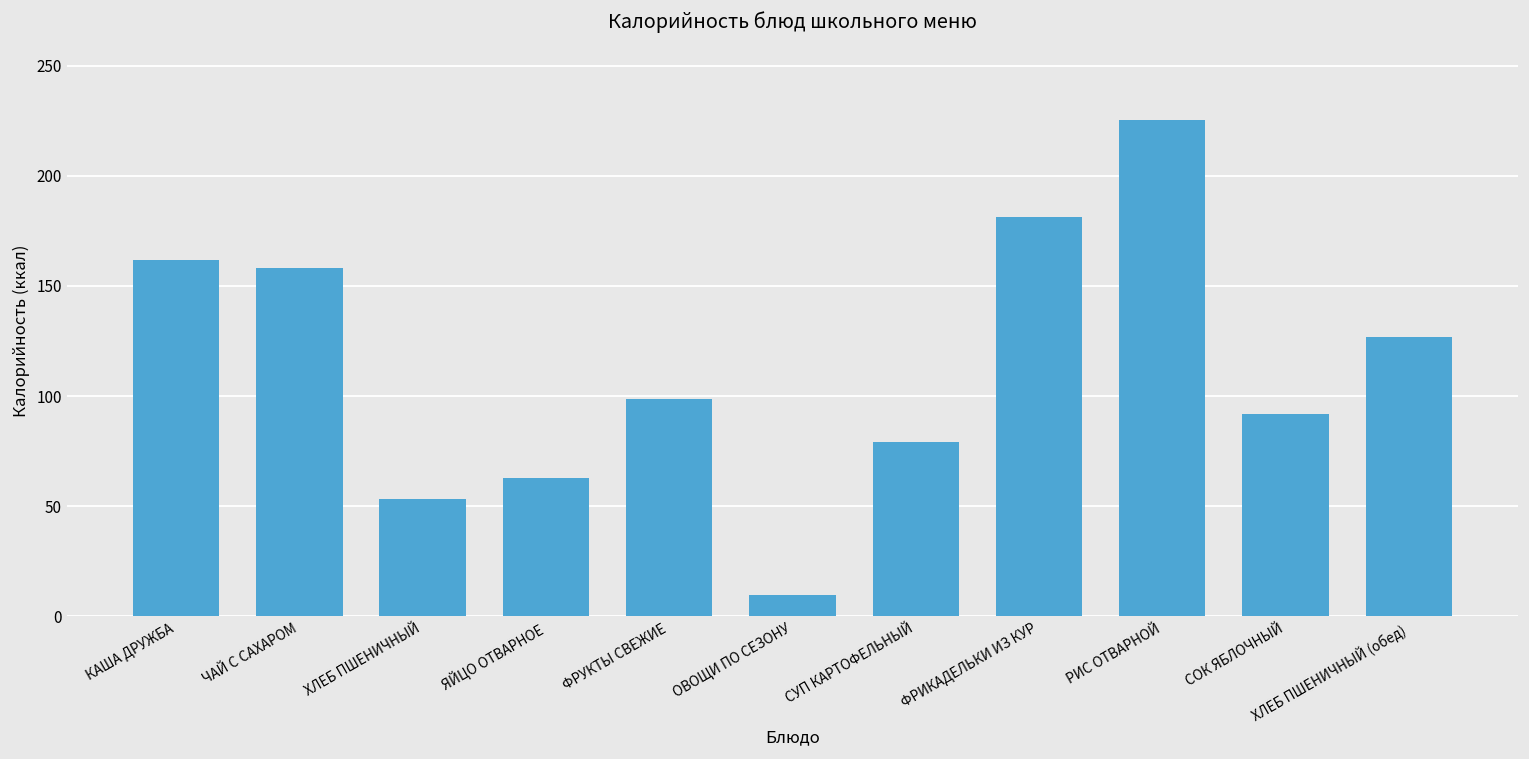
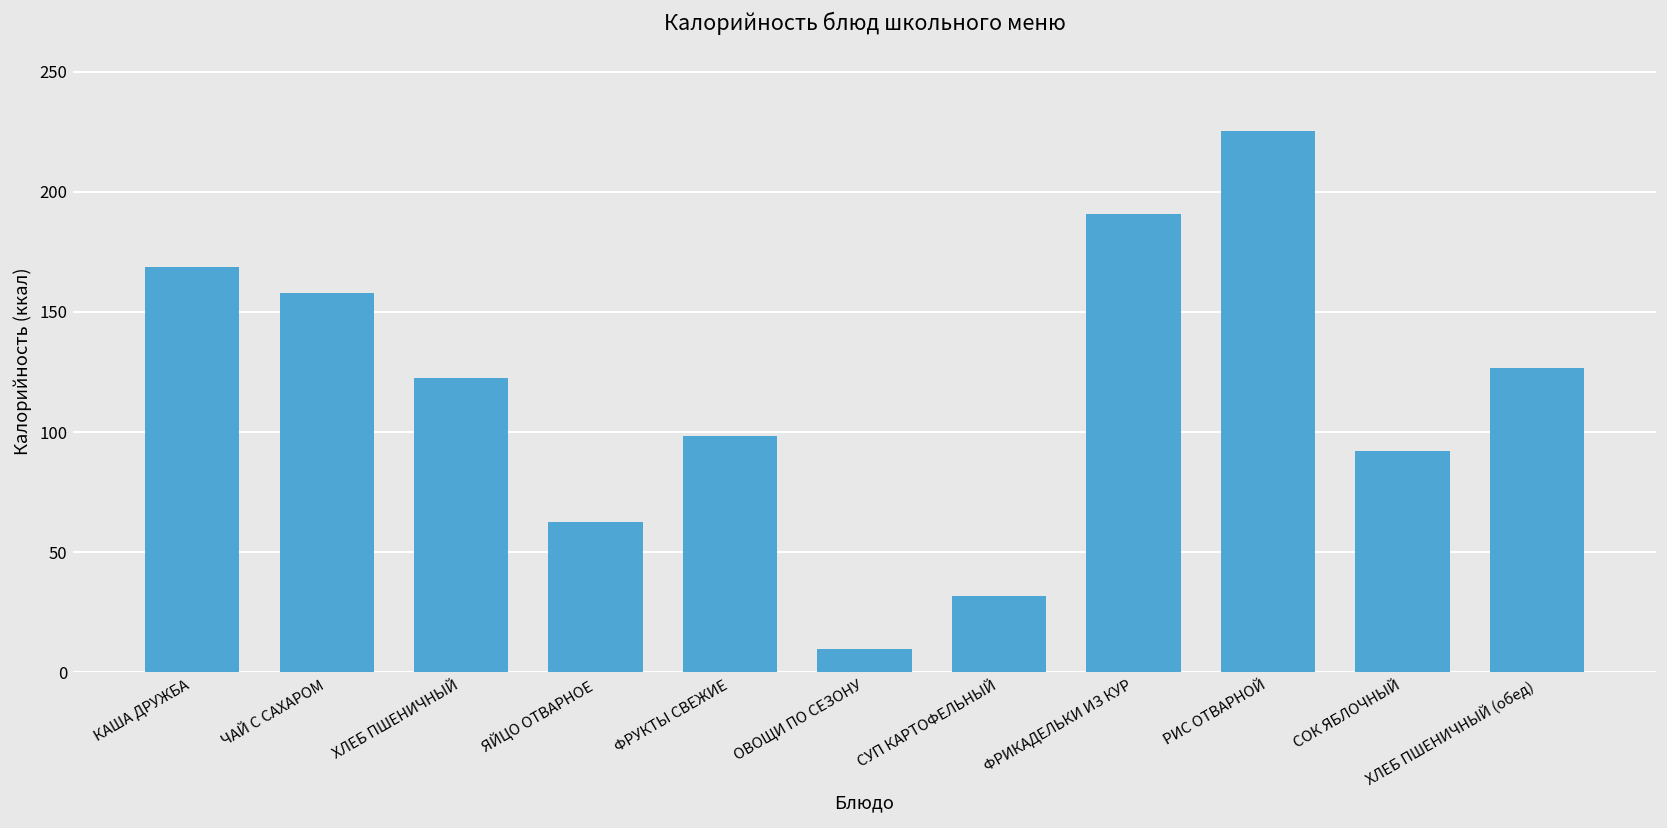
КАША ДРУЖБА: 162 -> 169
ХЛЕБ ПШЕНИЧНЫЙ: 53 -> 123
СУП КАРТОФЕЛЬНЫЙ: 79 -> 32
ФРИКАДЕЛЬКИ ИЗ КУР: 182 -> 191
